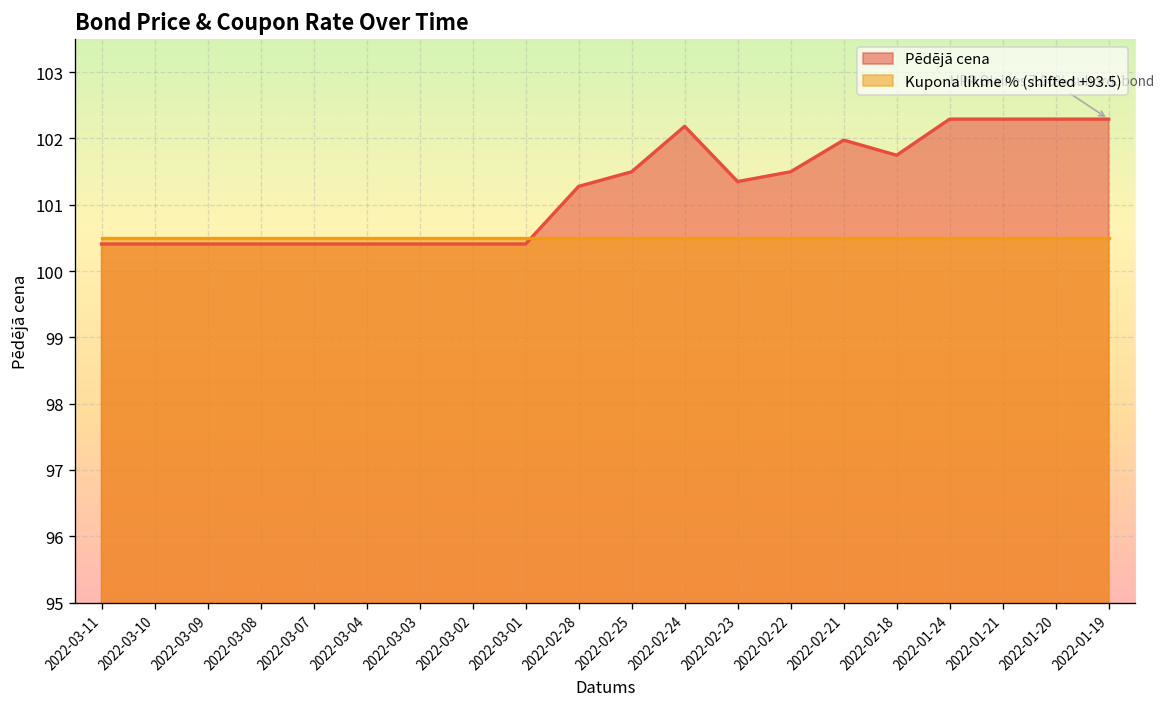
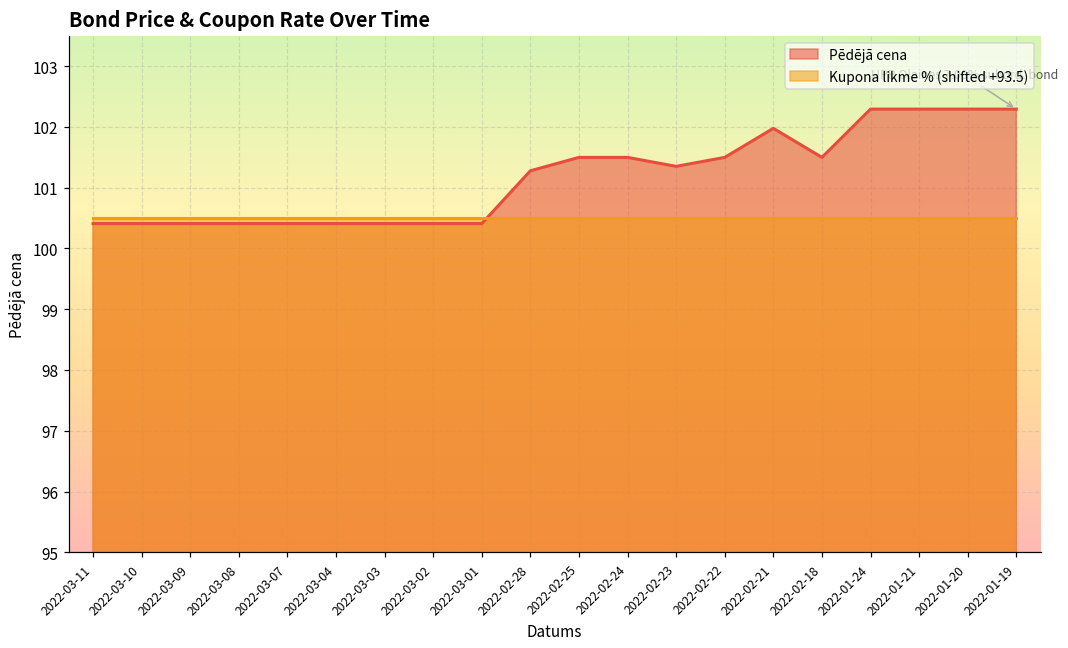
Pēdējā cena, 2022-02-24: 102.2 -> 101.5
Pēdējā cena, 2022-02-18: 101.7 -> 101.5
